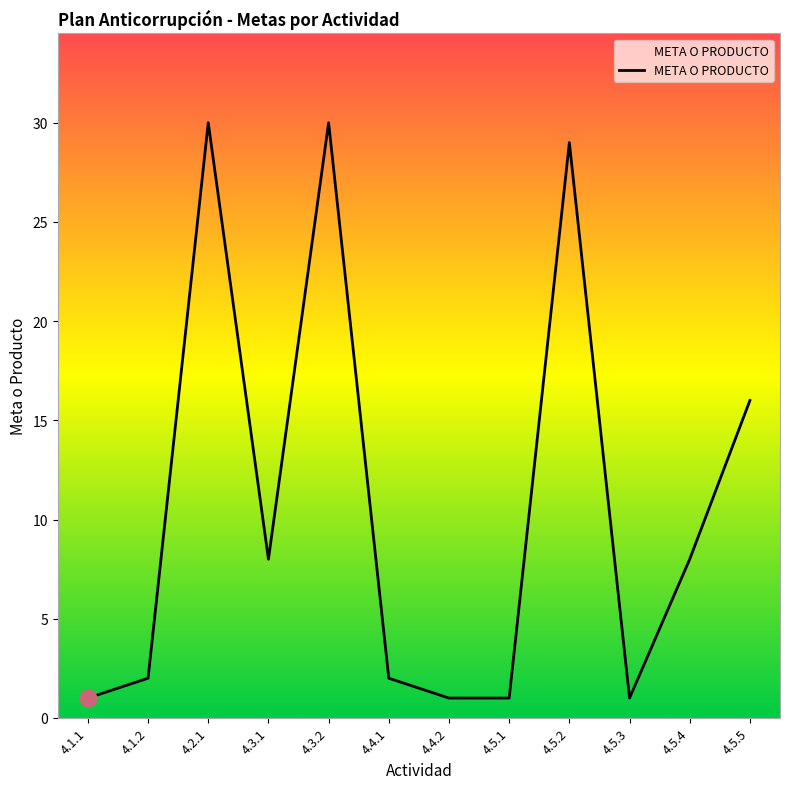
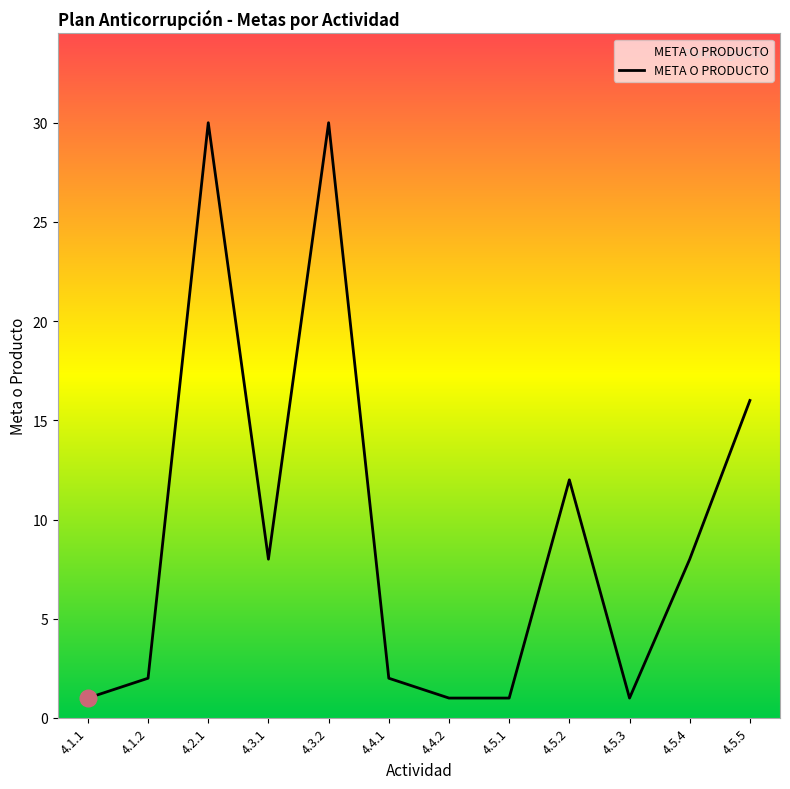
META O PRODUCTO, 4.5.2: 29 -> 12
